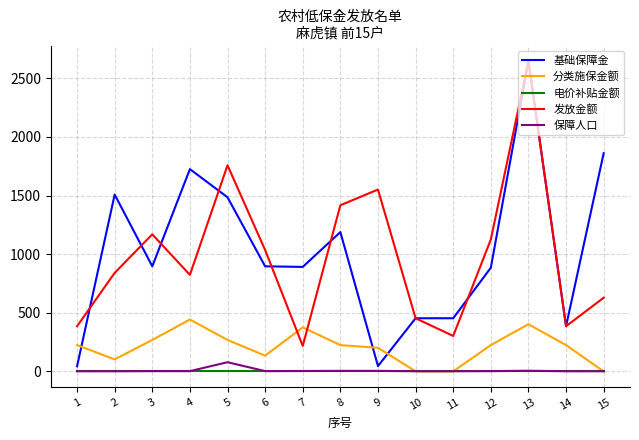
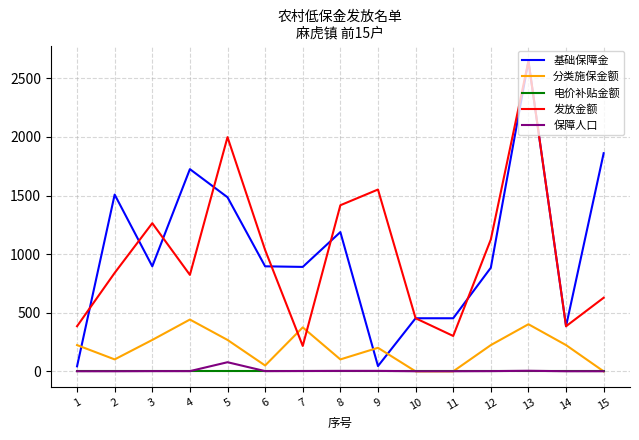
发放金额, 3: 1170 -> 1260
发放金额, 5: 1760 -> 2000
分类施保金额, 6: 130 -> 50
分类施保金额, 8: 220 -> 100
